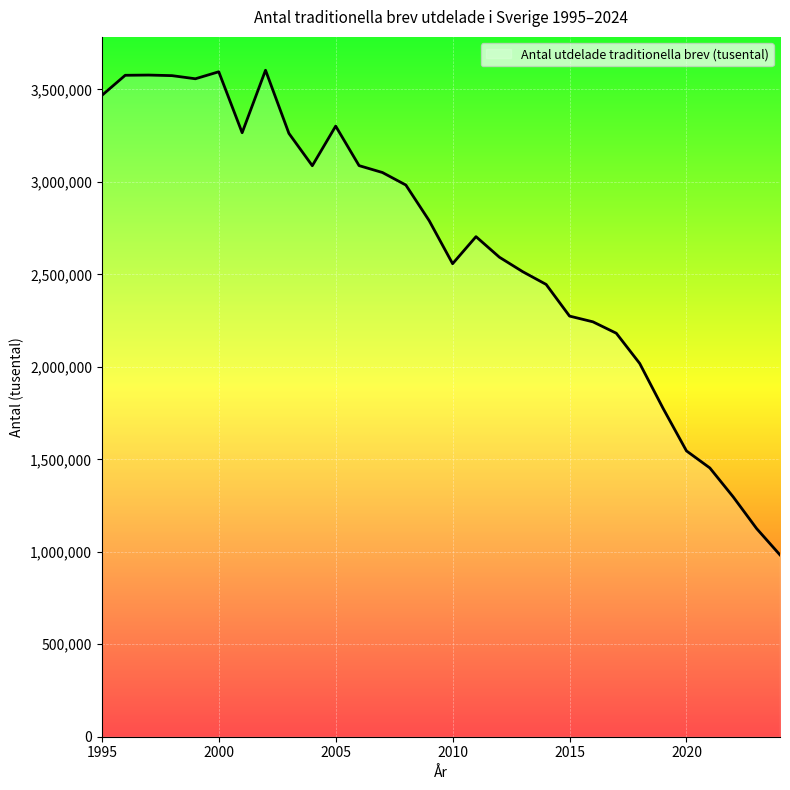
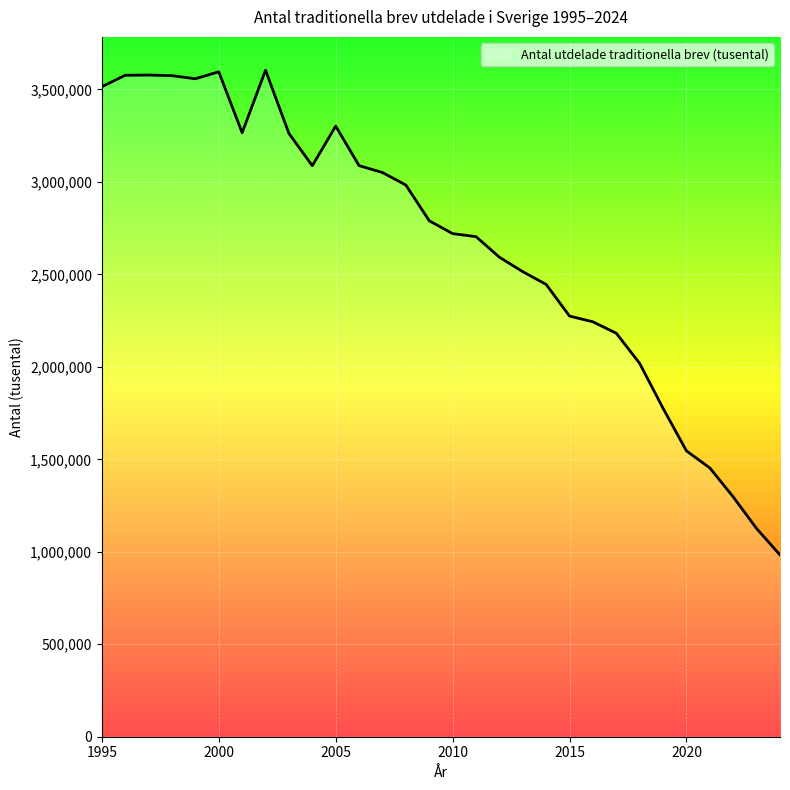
1995: 3,470,000 -> 3,510,000
2010: 2,560,000 -> 2,720,000
